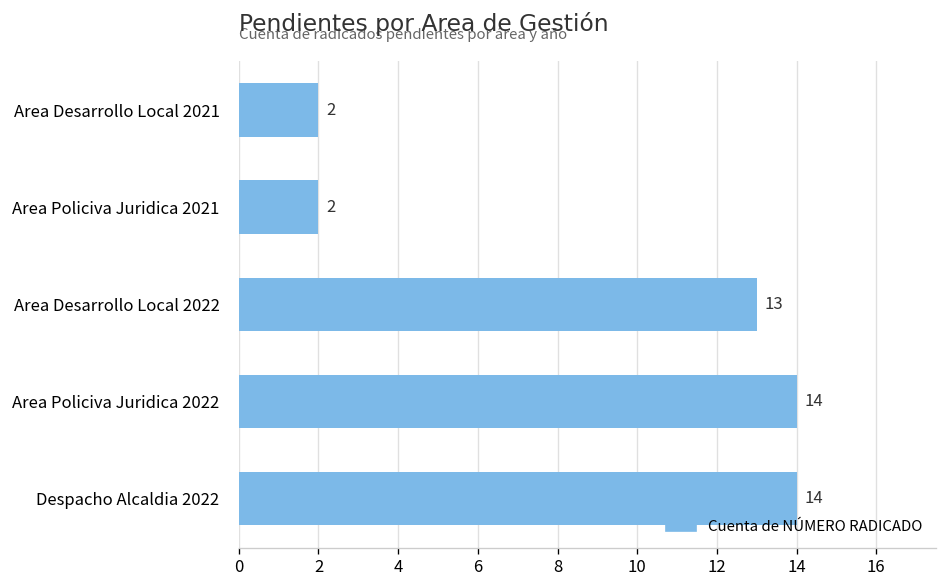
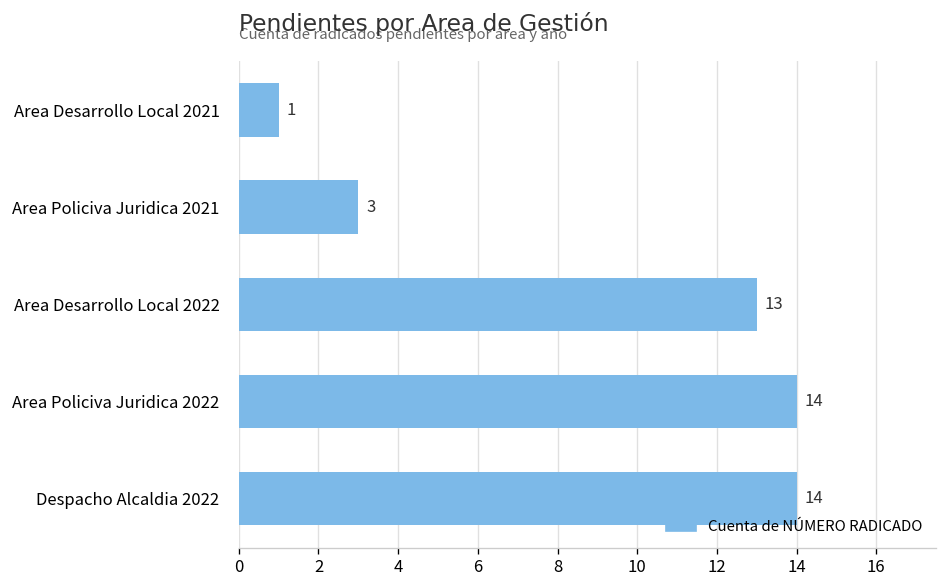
Area Desarrollo Local 2021: 2 -> 1
Area Policiva Juridica 2021: 2 -> 3
